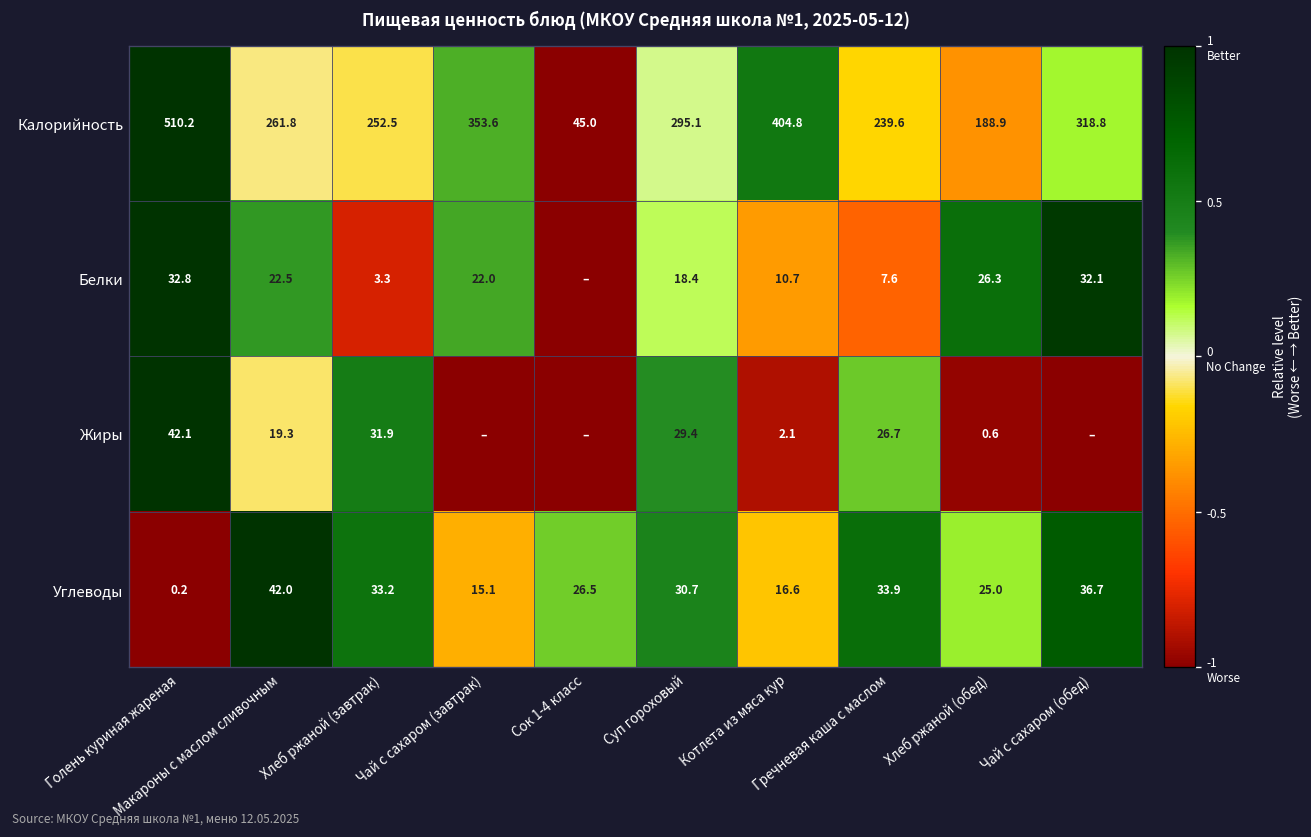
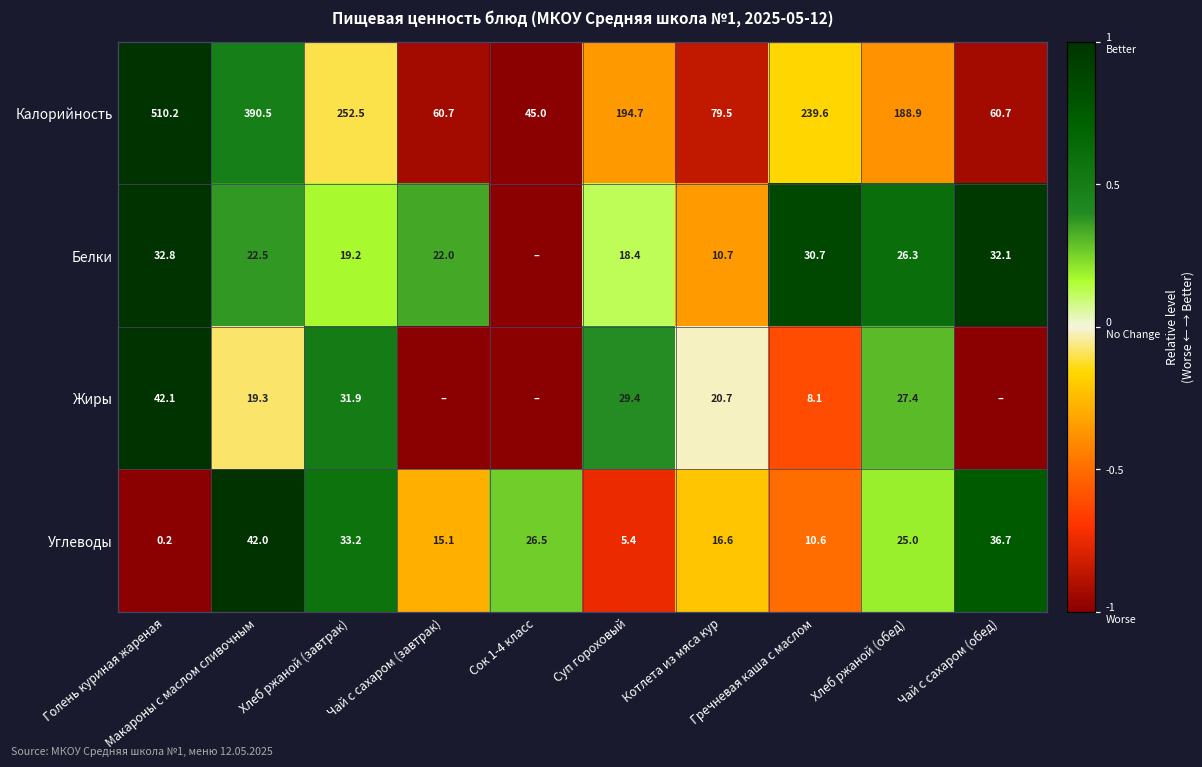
Калорийность, Макароны с маслом сливочным: 261.8 -> 390.5
Калорийность, Чай с сахаром (завтрак): 353.6 -> 60.7
Калорийность, Суп гороховый: 295.1 -> 194.7
Калорийность, Котлета из мяса кур: 404.8 -> 79.5
Калорийность, Чай с сахаром (обед): 318.8 -> 60.7
Белки, Хлеб ржаной (завтрак): 3.3 -> 19.2
Белки, Гречневая каша с маслом: 7.6 -> 30.7
Жиры, Котлета из мяса кур: 2.1 -> 20.7
Жиры, Гречневая каша с маслом: 26.7 -> 8.1
Жиры, Хлеб ржаной (обед): 0.6 -> 27.4
Углеводы, Суп гороховый: 30.7 -> 5.4
Углеводы, Гречневая каша с маслом: 33.9 -> 10.6
